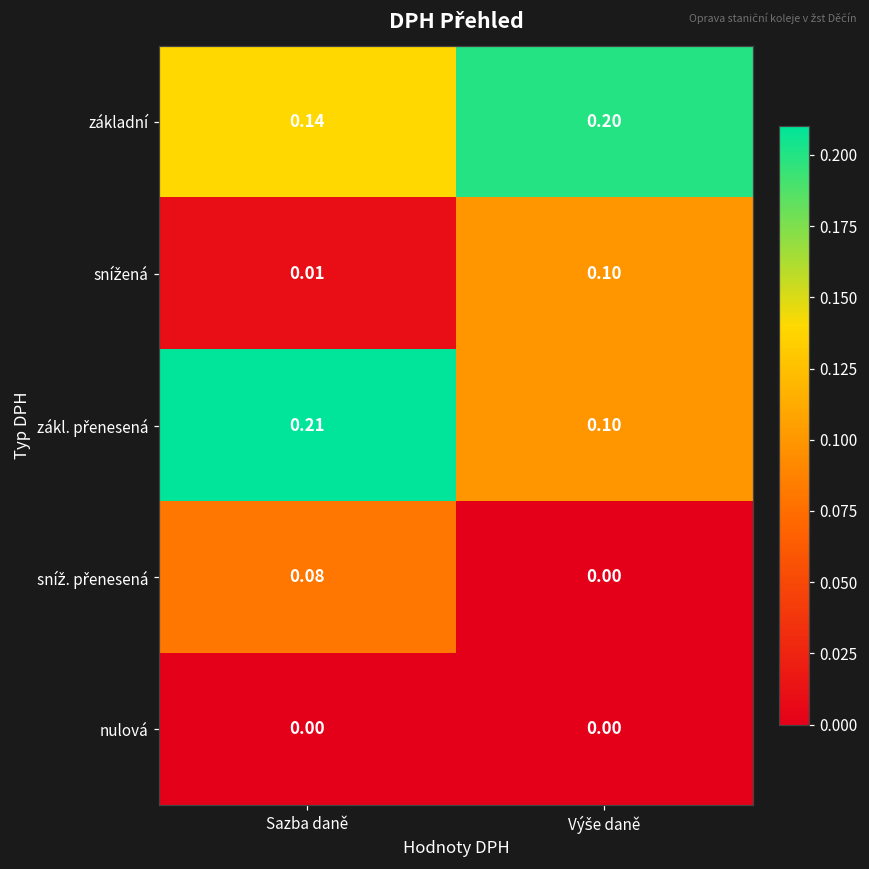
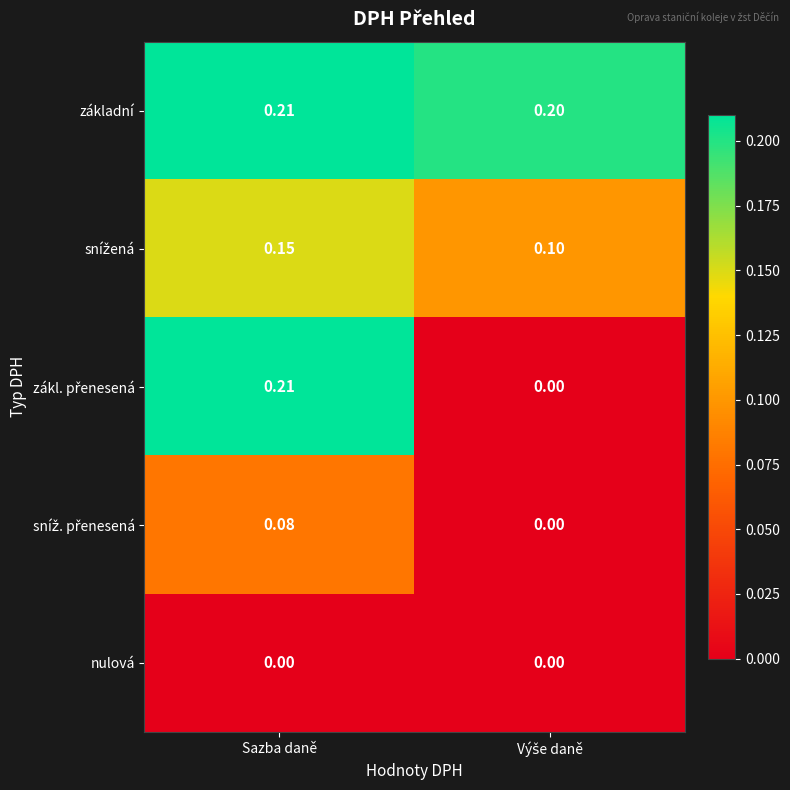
základní, Sazba daně: 0.14 -> 0.21
snížená, Sazba daně: 0.01 -> 0.15
zákl. přenesená, Výše daně: 0.10 -> 0.00
